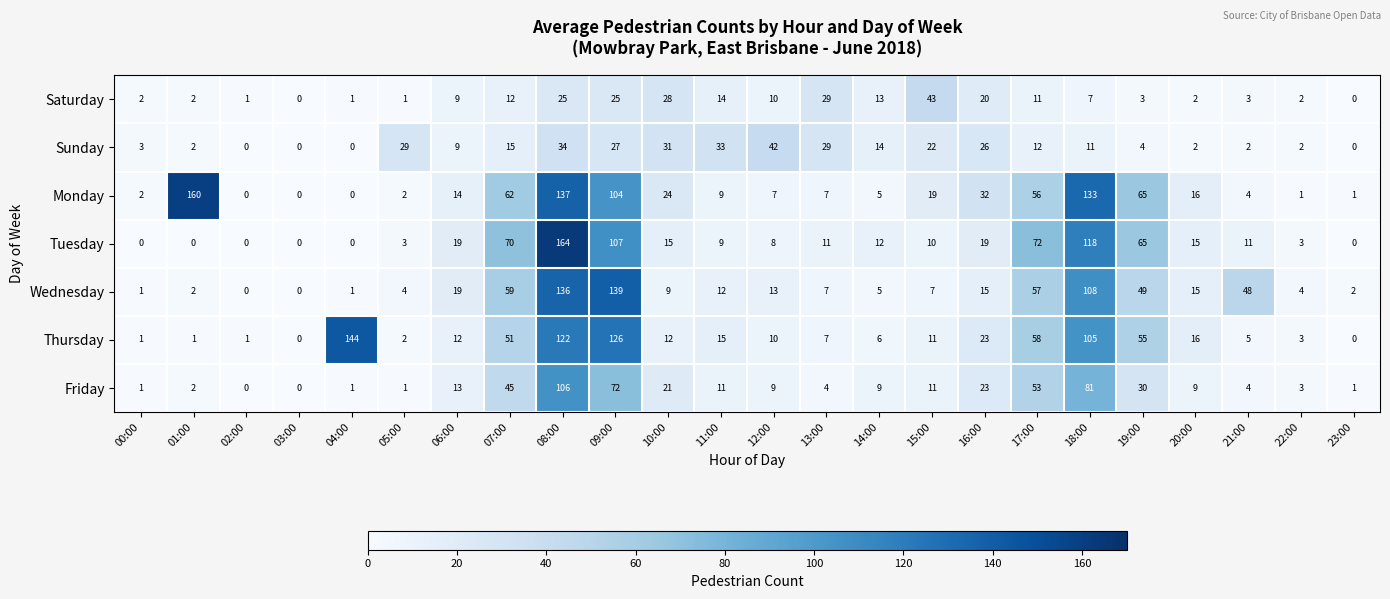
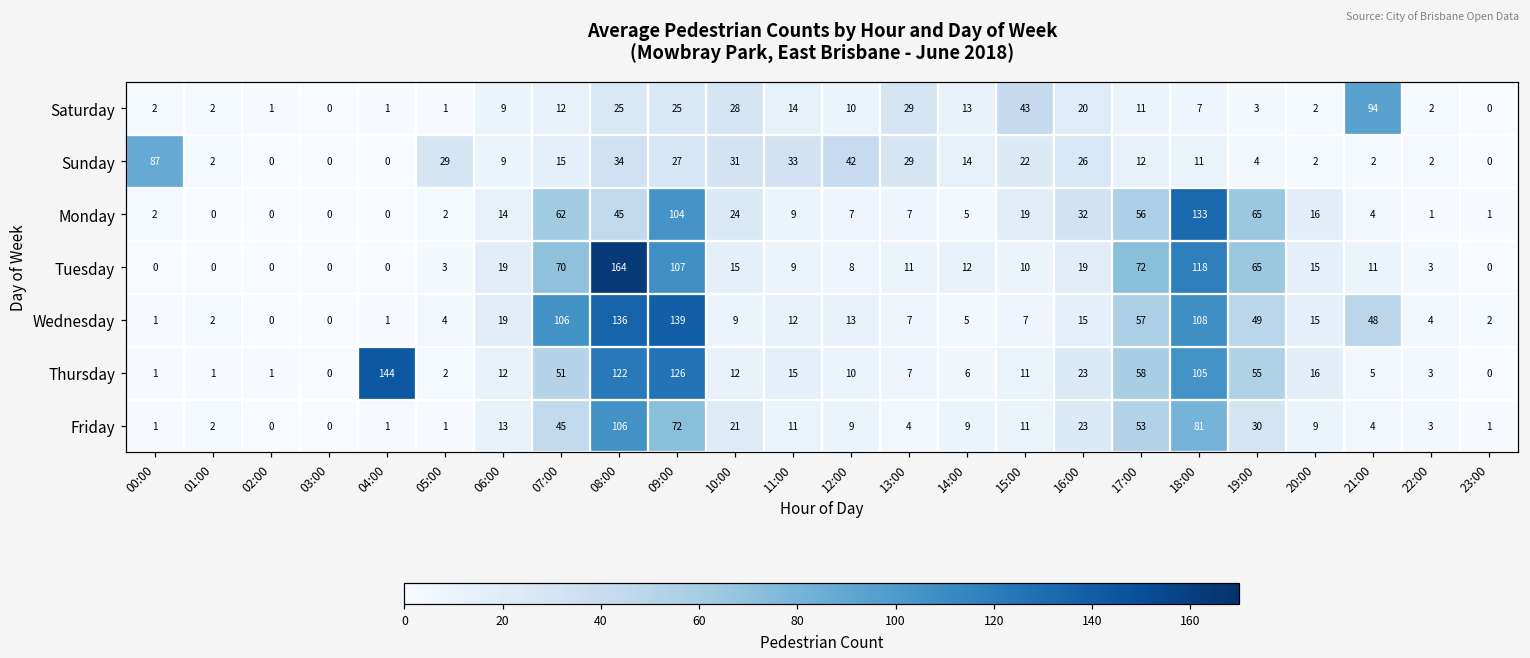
Saturday, 21:00: 3 -> 94
Sunday, 00:00: 3 -> 87
Monday, 01:00: 160 -> 0
Monday, 08:00: 137 -> 45
Wednesday, 07:00: 59 -> 106
